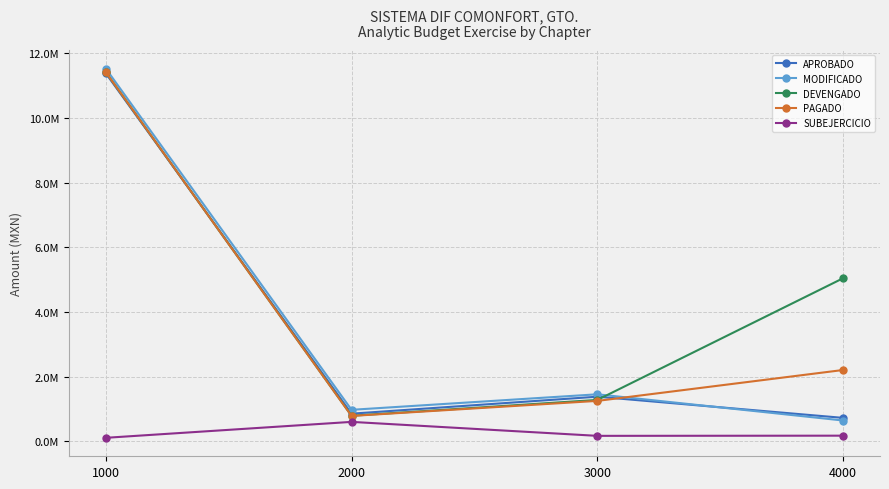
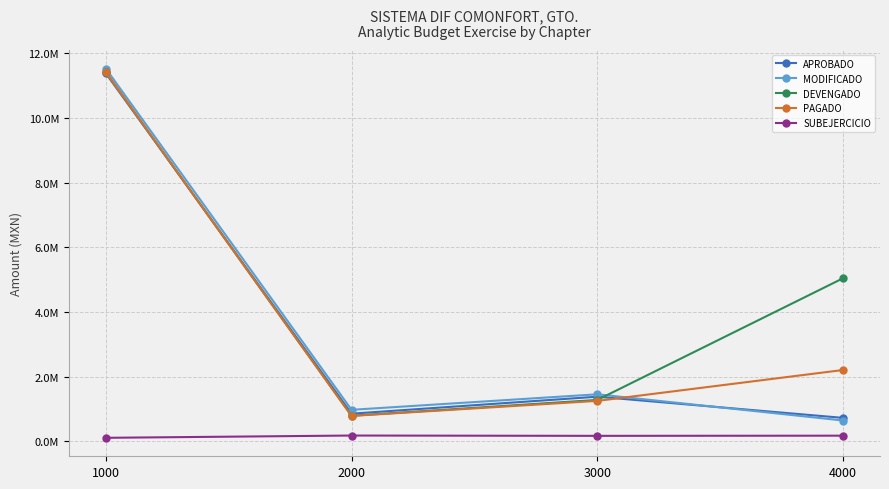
SUBEJERCICIO, 2000: 600000 -> 200000
